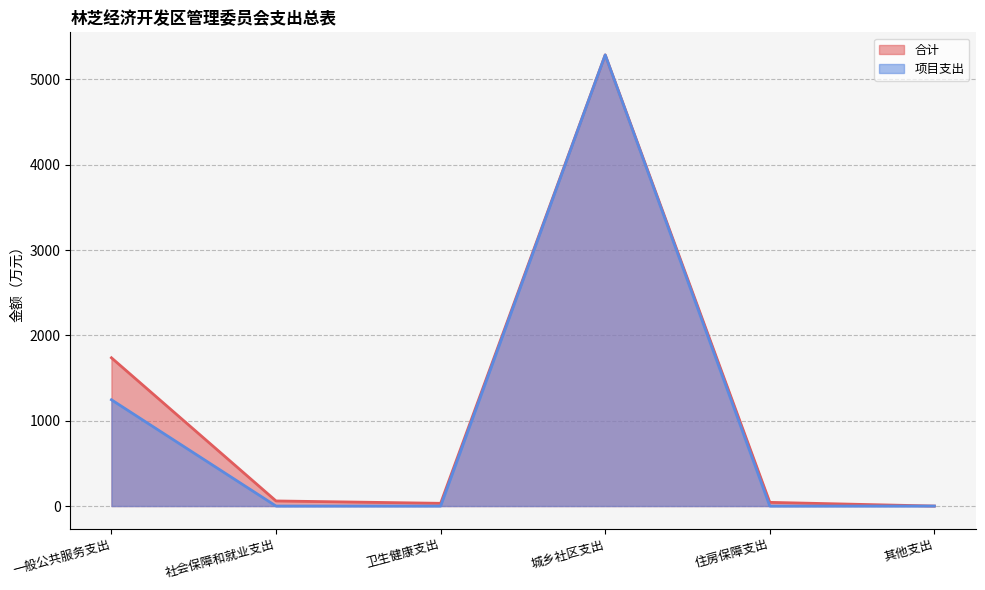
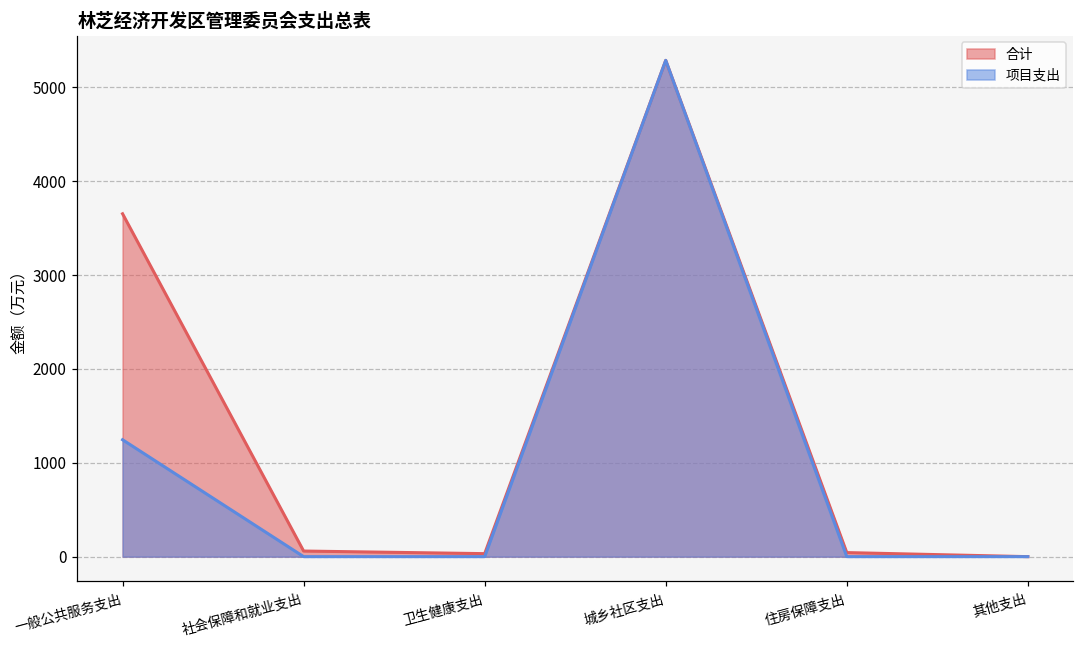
合计, 一般公共服务支出: 1700 -> 3700
